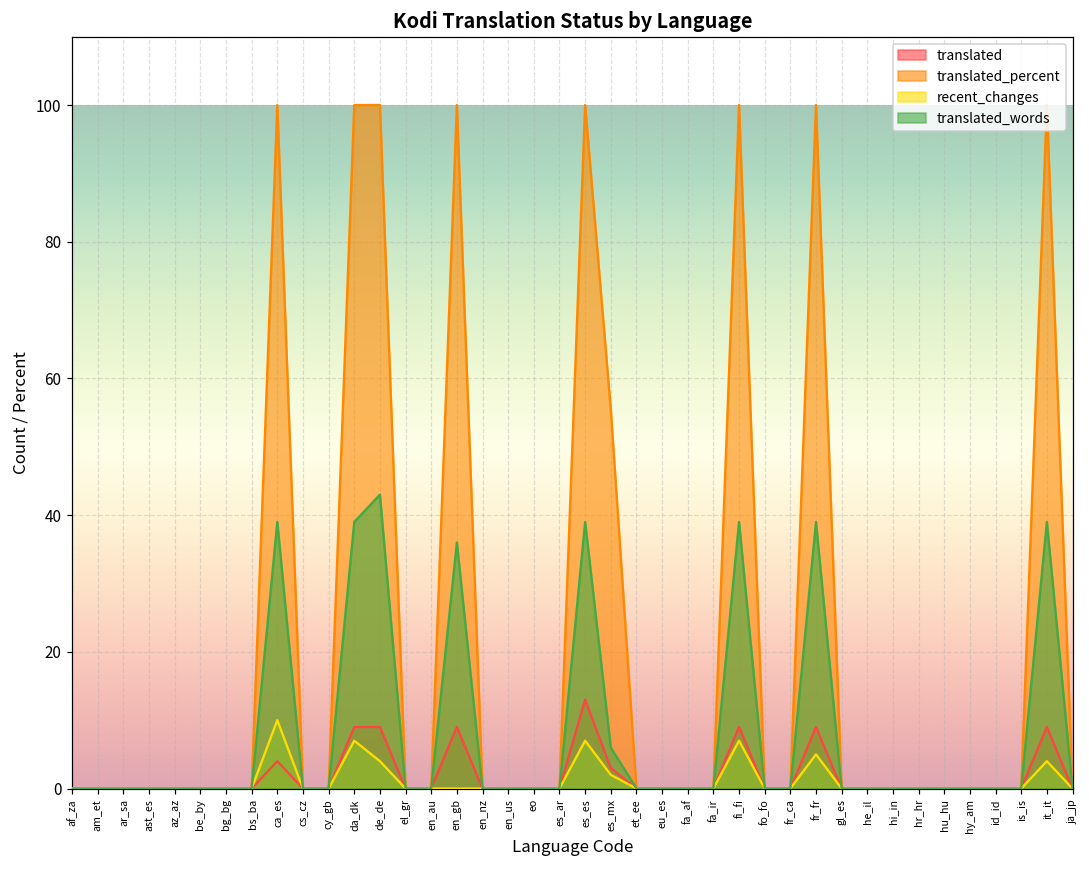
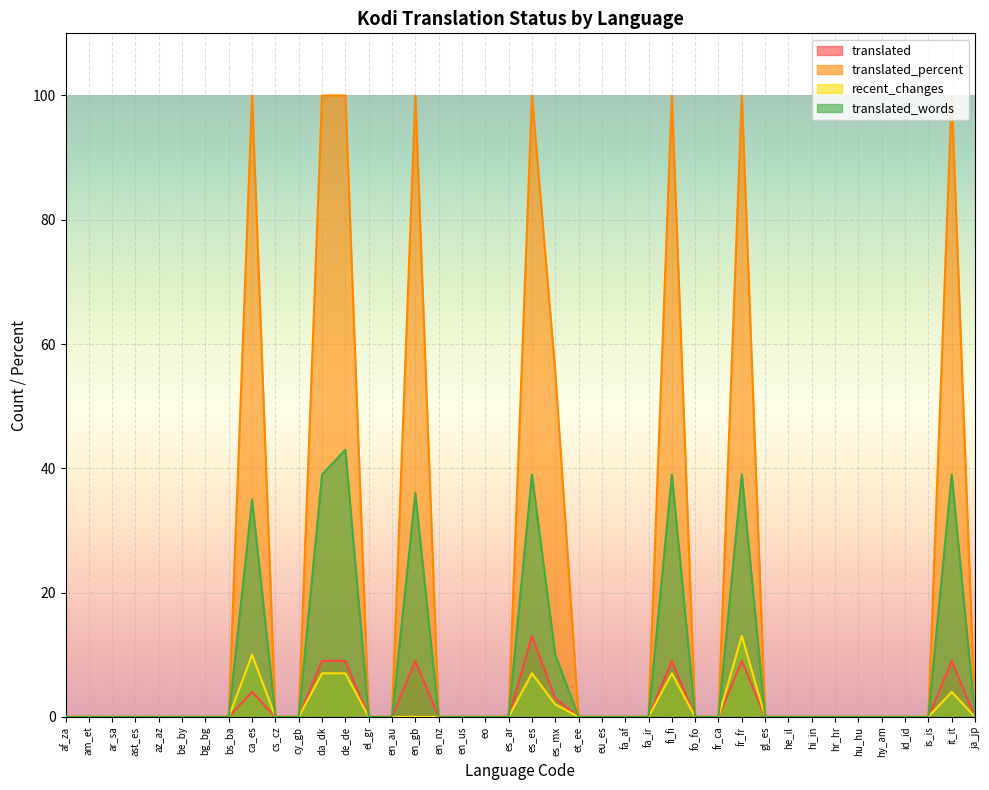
translated_words, ca_es: 39 -> 35
recent_changes, de_de: 4 -> 7
translated_words, es_mx: 6 -> 10
recent_changes, fr_fr: 5 -> 13
